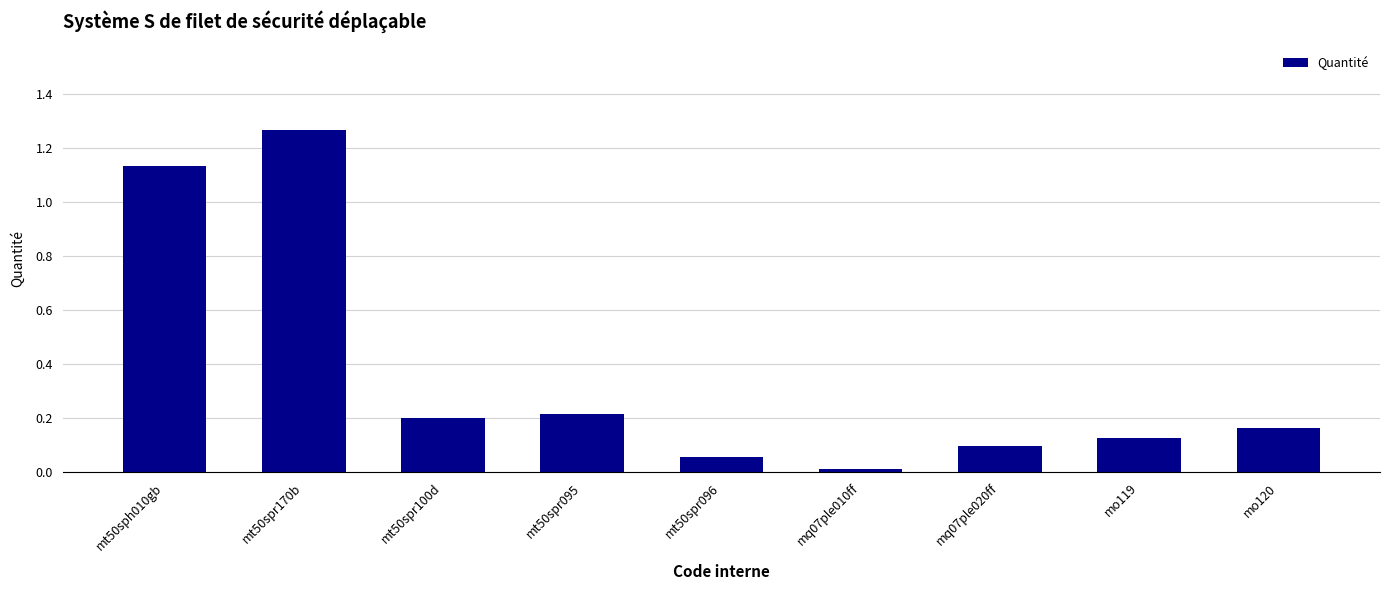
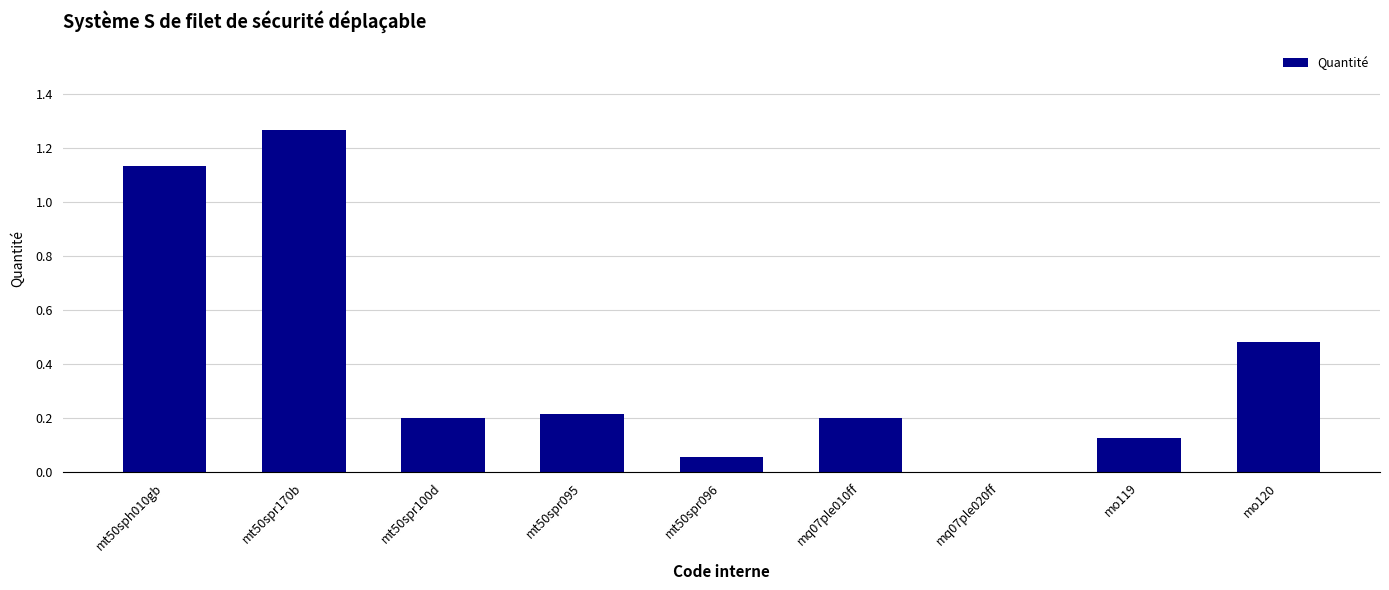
mq07ple010ff: 0.01 -> 0.20
mq07ple020ff: 0.10 -> 0.00
mo120: 0.17 -> 0.48
